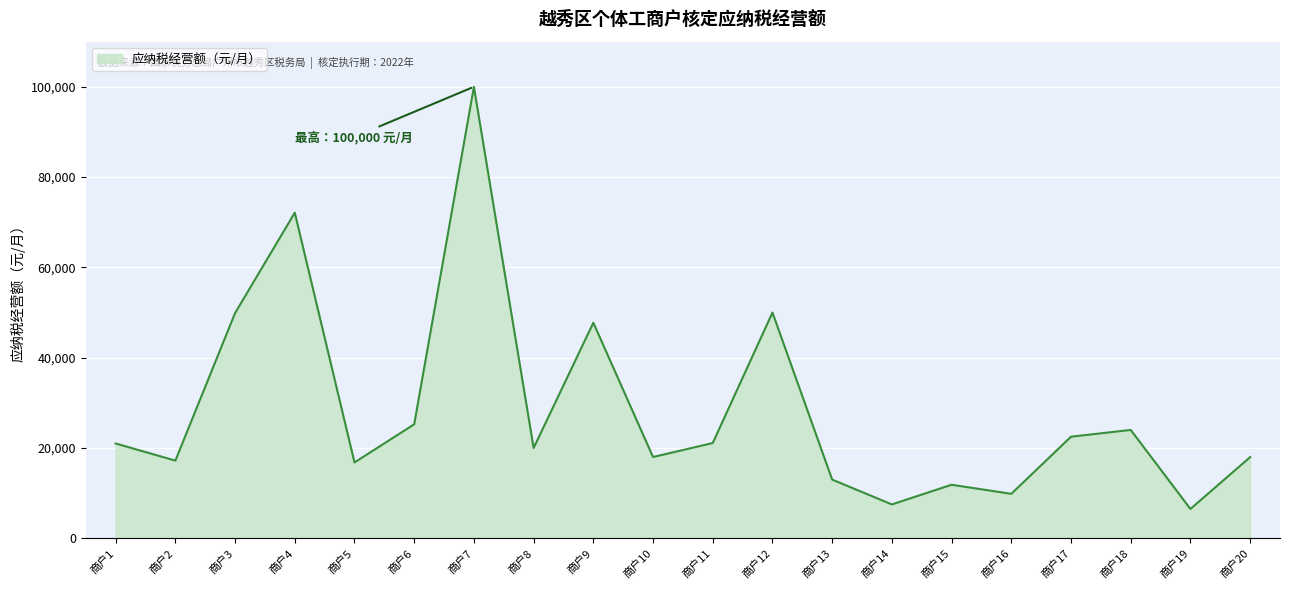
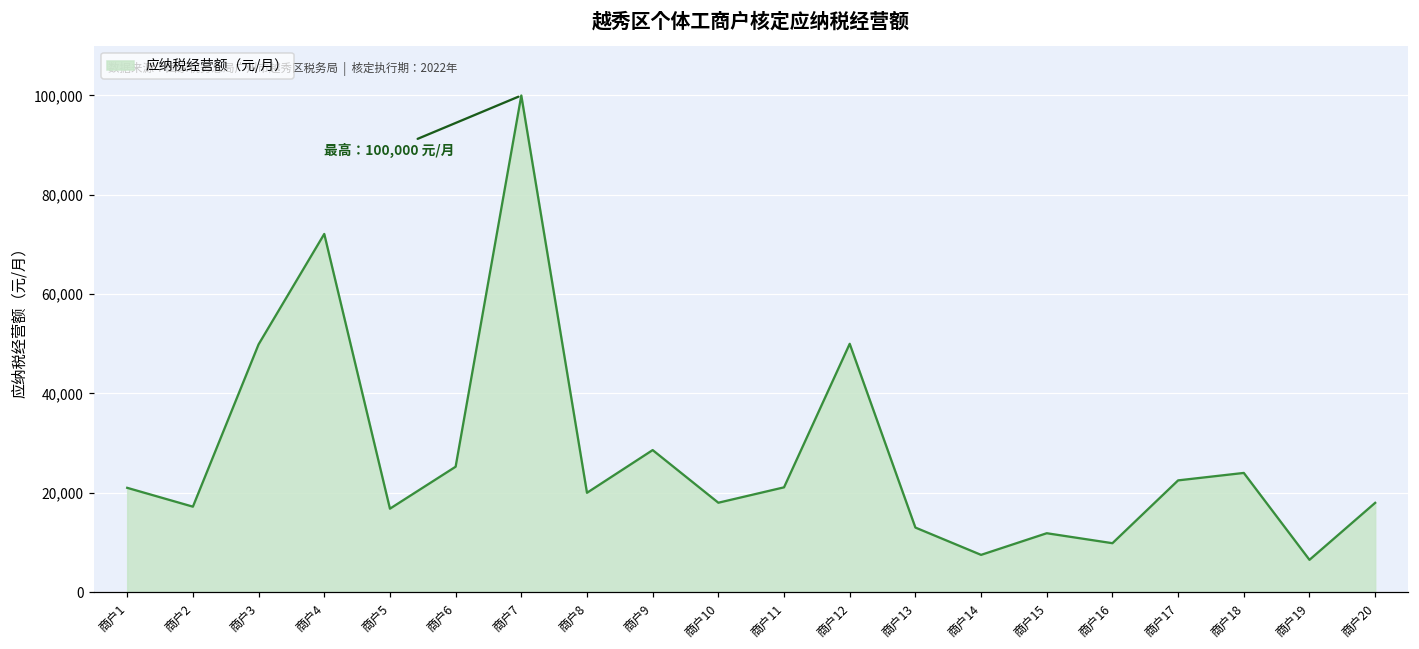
商户9: 48,000 -> 29,000
